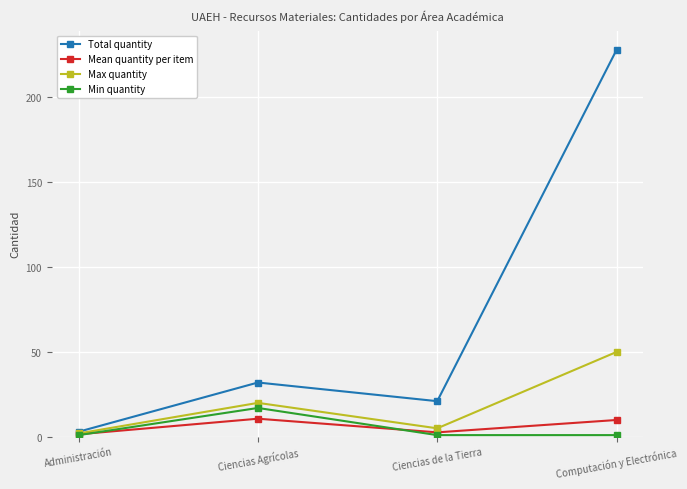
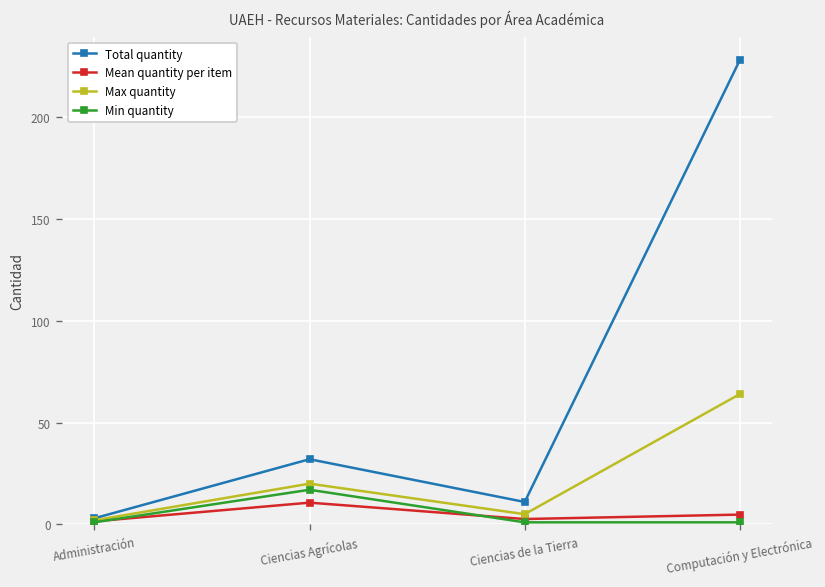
Total quantity, Ciencias de la Tierra: 21 -> 11
Mean quantity per item, Computación y Electrónica: 10 -> 5
Max quantity, Computación y Electrónica: 50 -> 64
